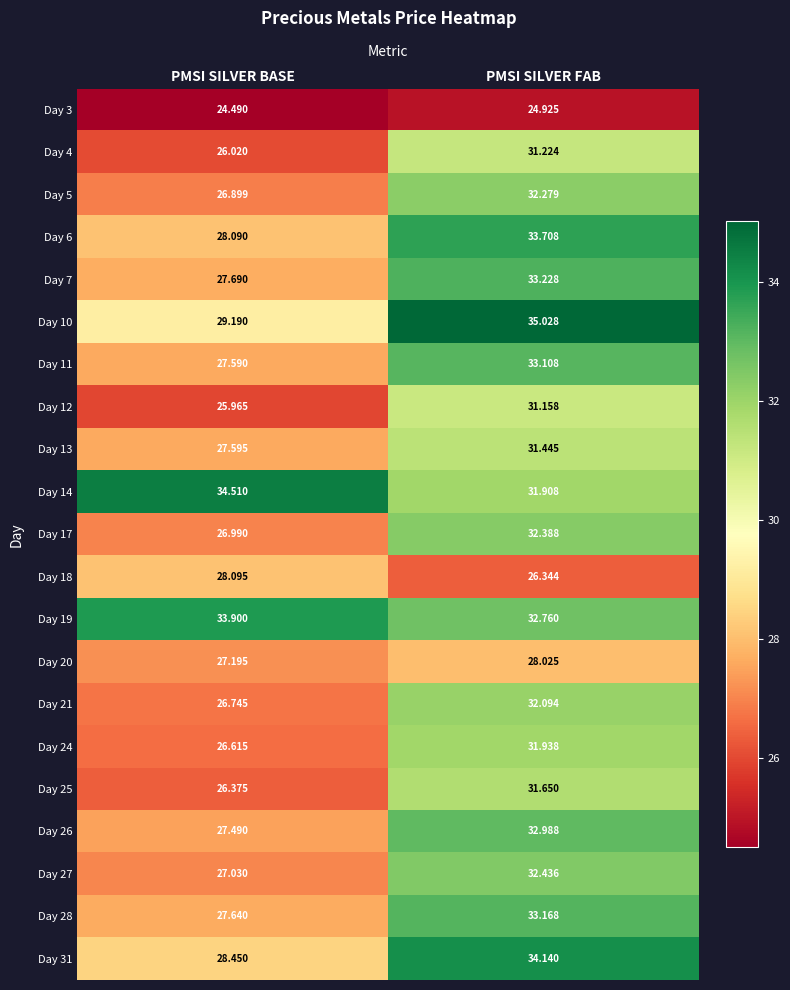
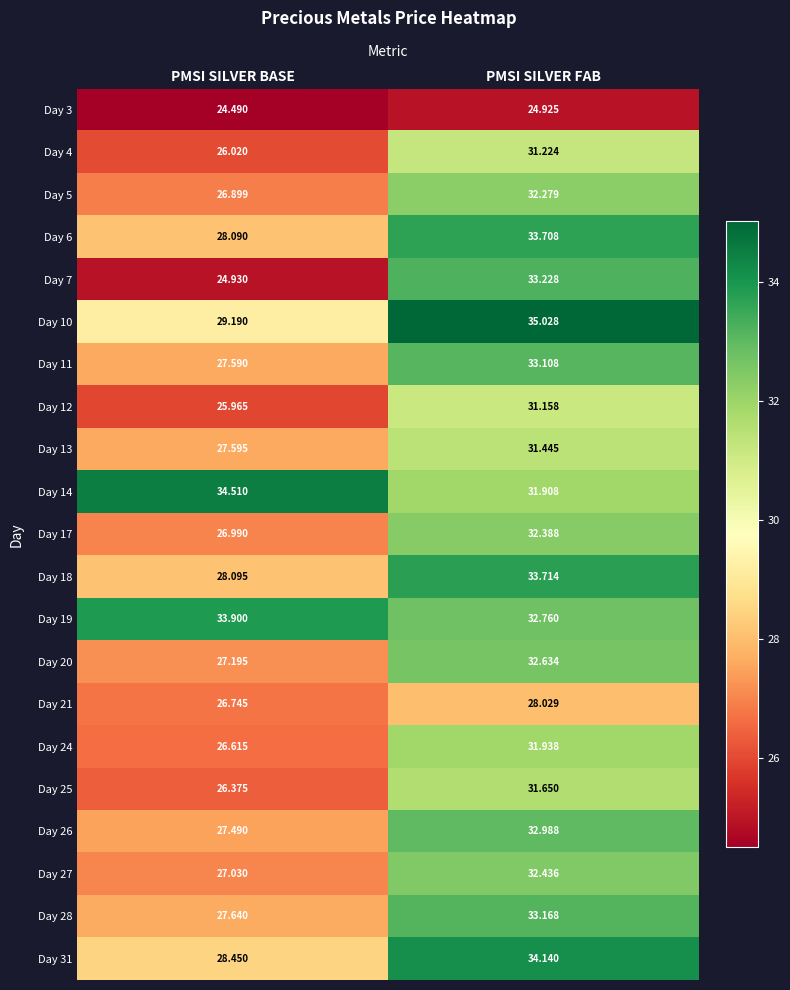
Day 7, PMSI SILVER BASE: 27.690 -> 24.930
Day 18, PMSI SILVER FAB: 26.344 -> 33.714
Day 20, PMSI SILVER FAB: 28.025 -> 32.634
Day 21, PMSI SILVER FAB: 32.094 -> 28.029
